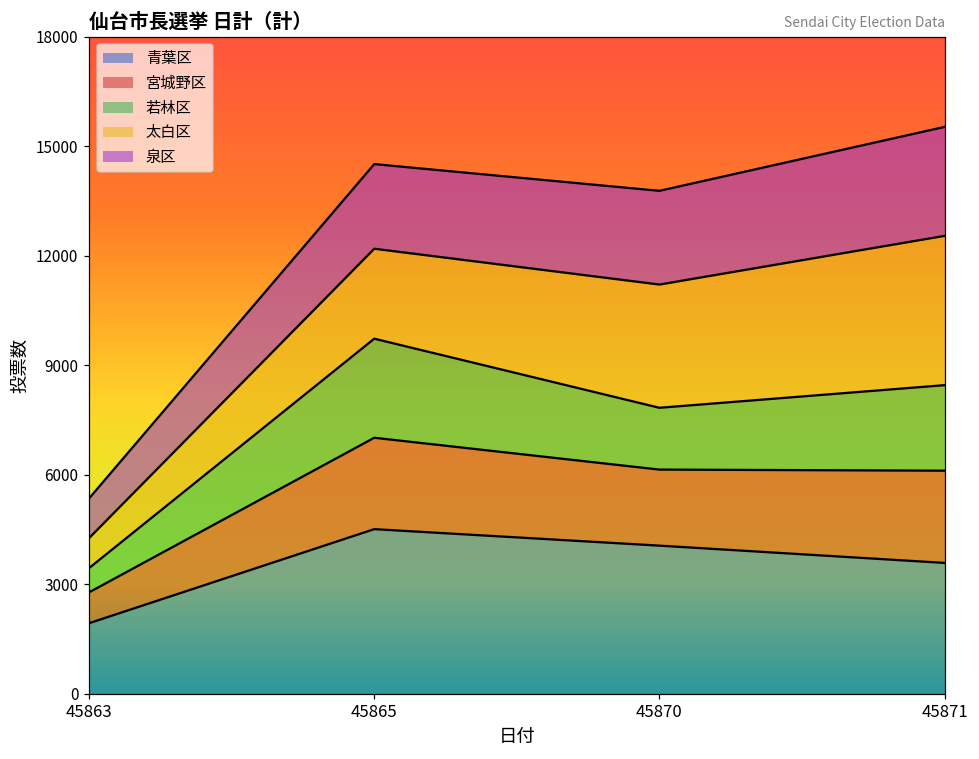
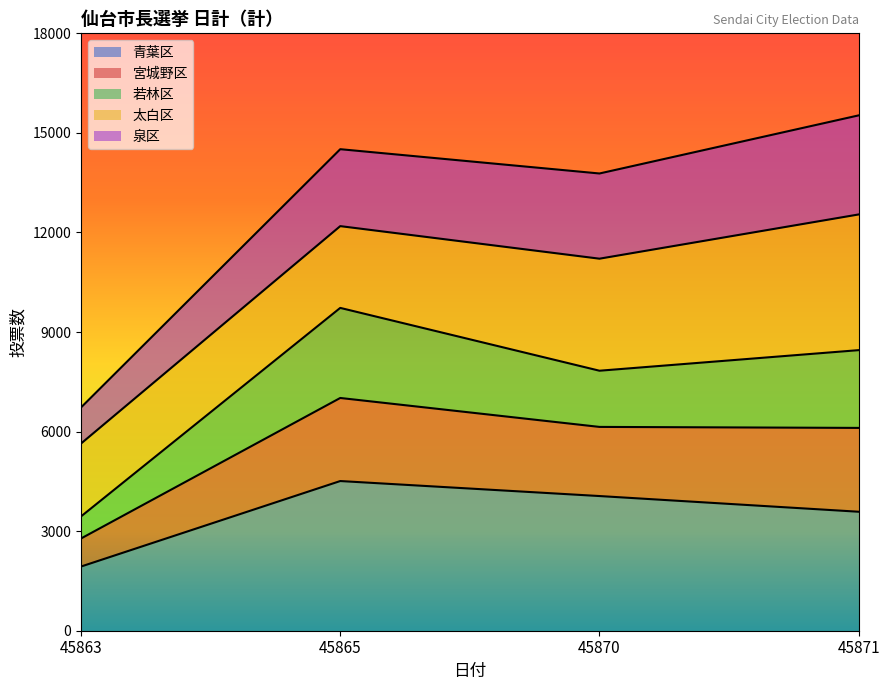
太白区, 45863: 800 -> 2200
